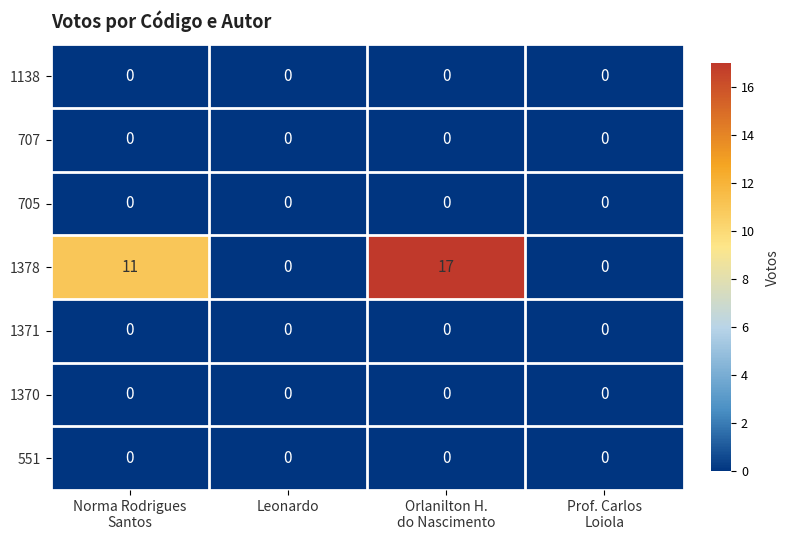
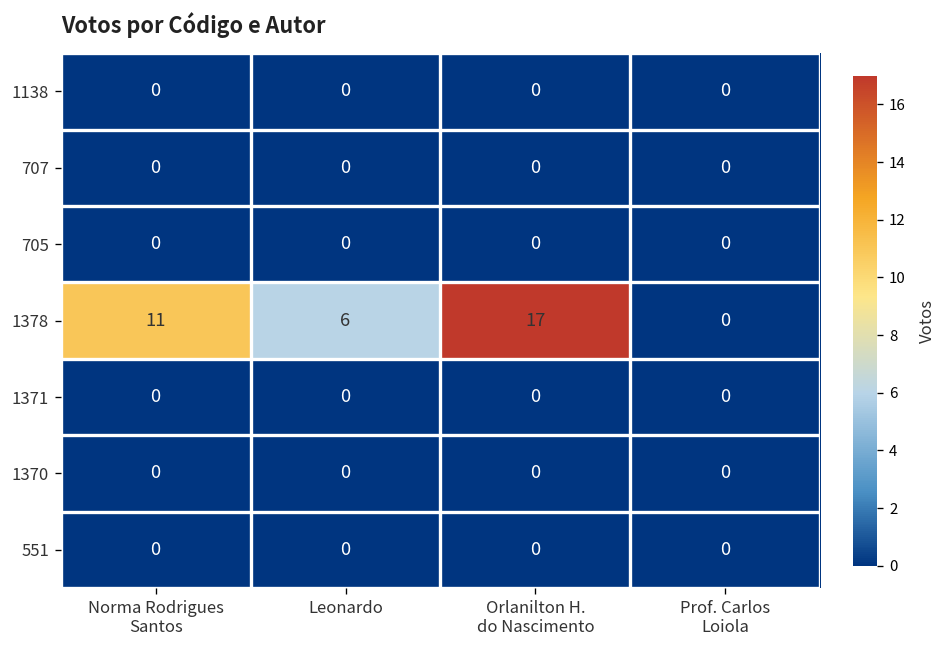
1378, Leonardo: 0 -> 6
